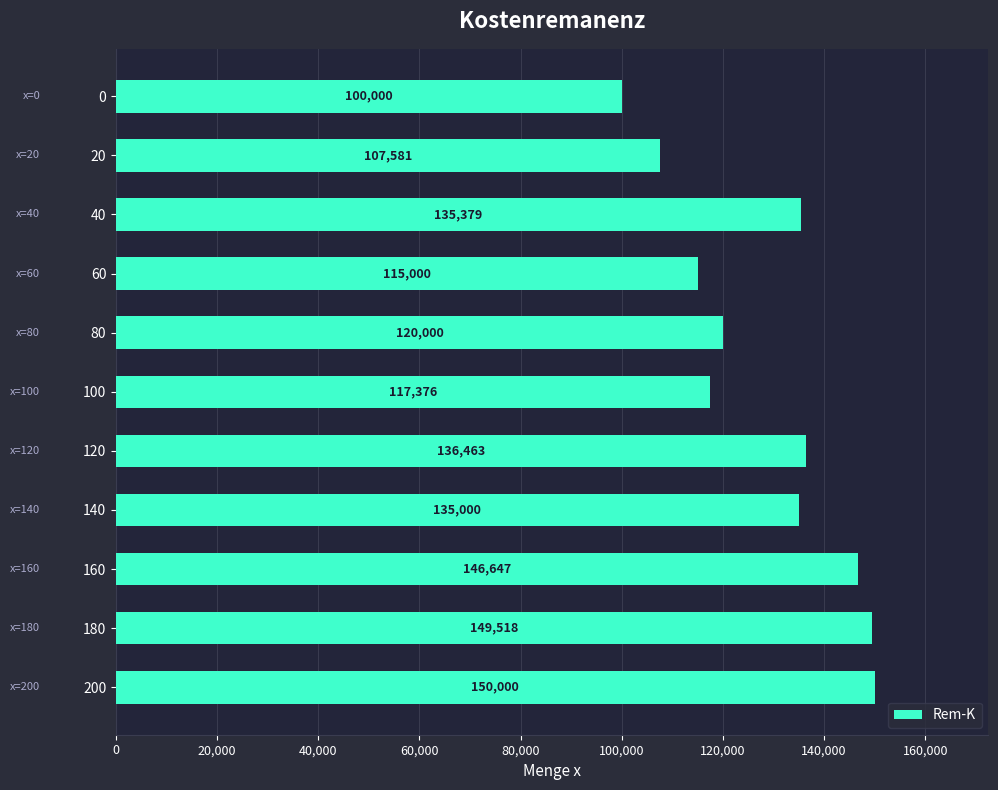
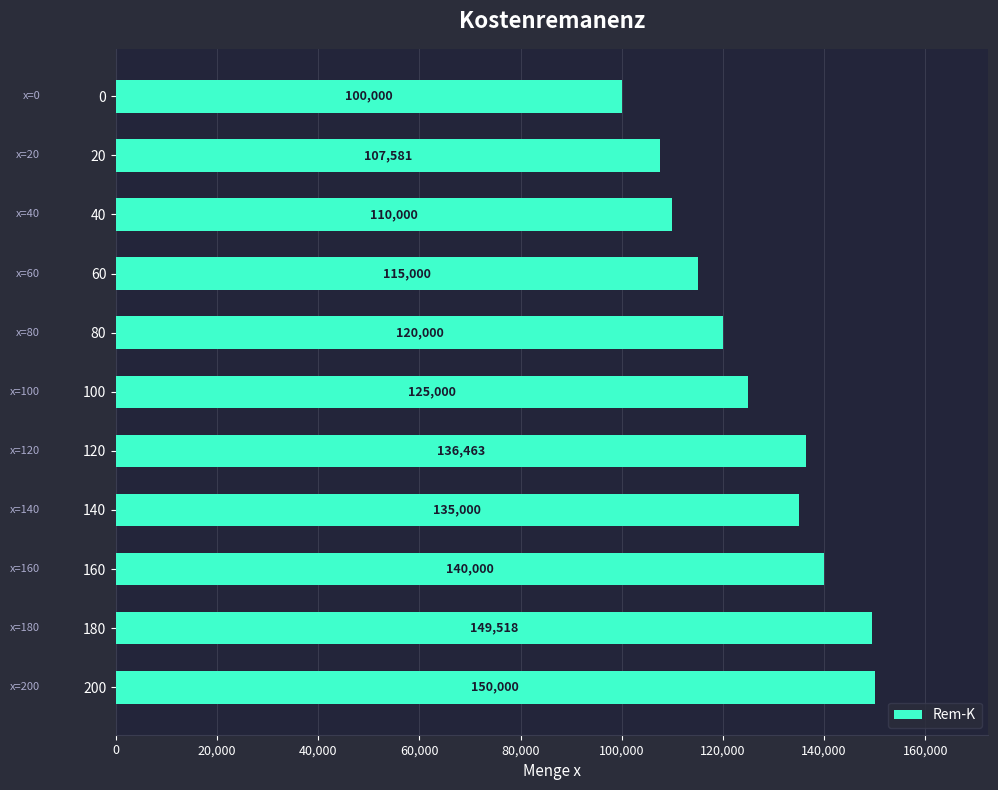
40: 135,379 -> 110,000
100: 117,376 -> 125,000
160: 146,647 -> 140,000
